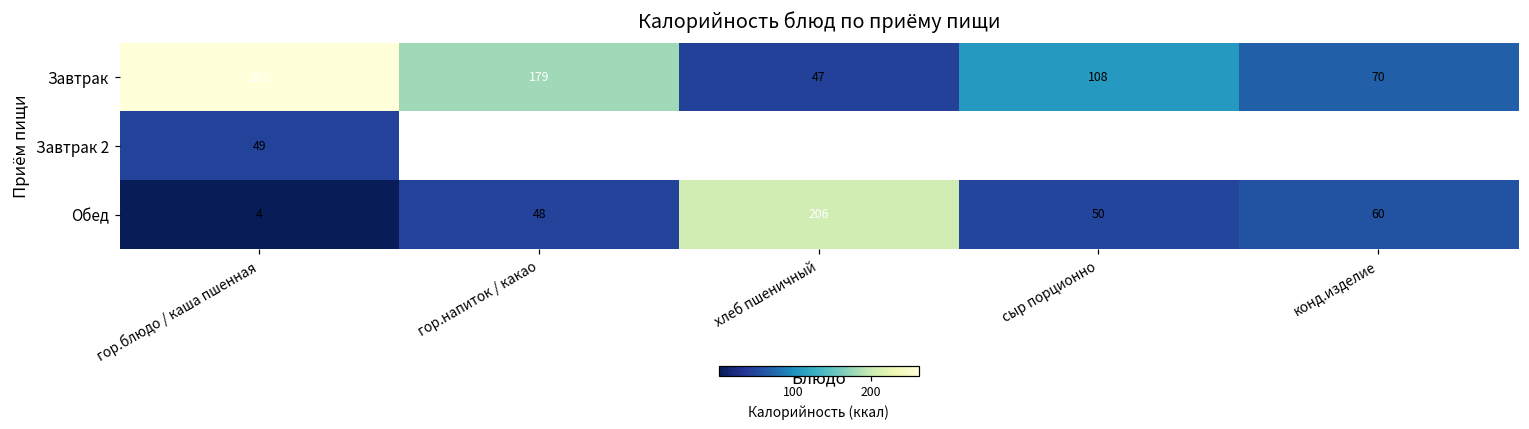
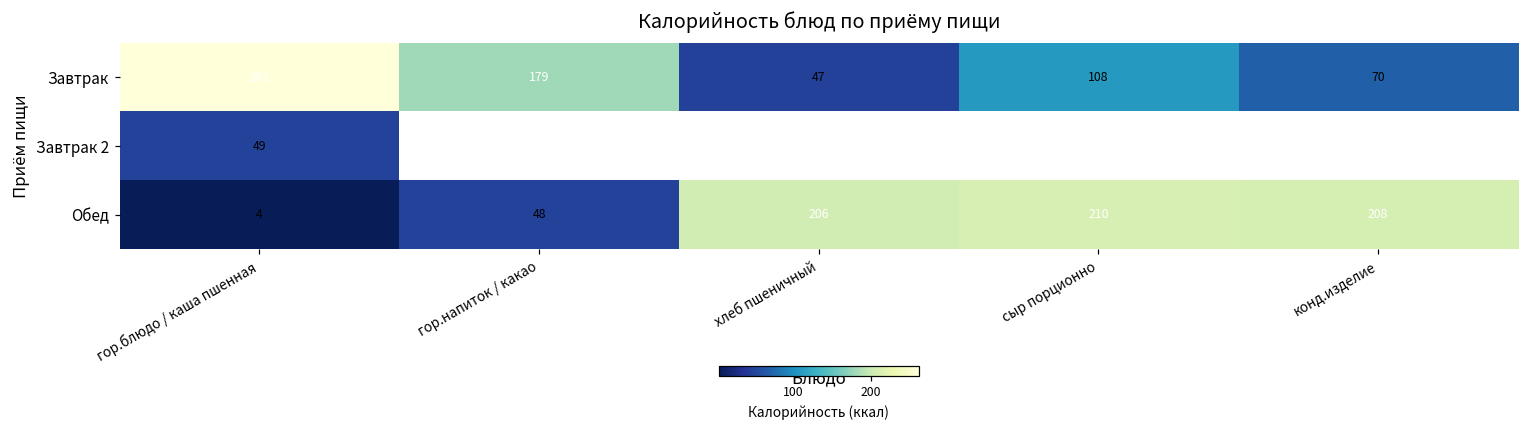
Обед, сыр порционно: 50 -> 210
Обед, конд.изделие: 60 -> 208
